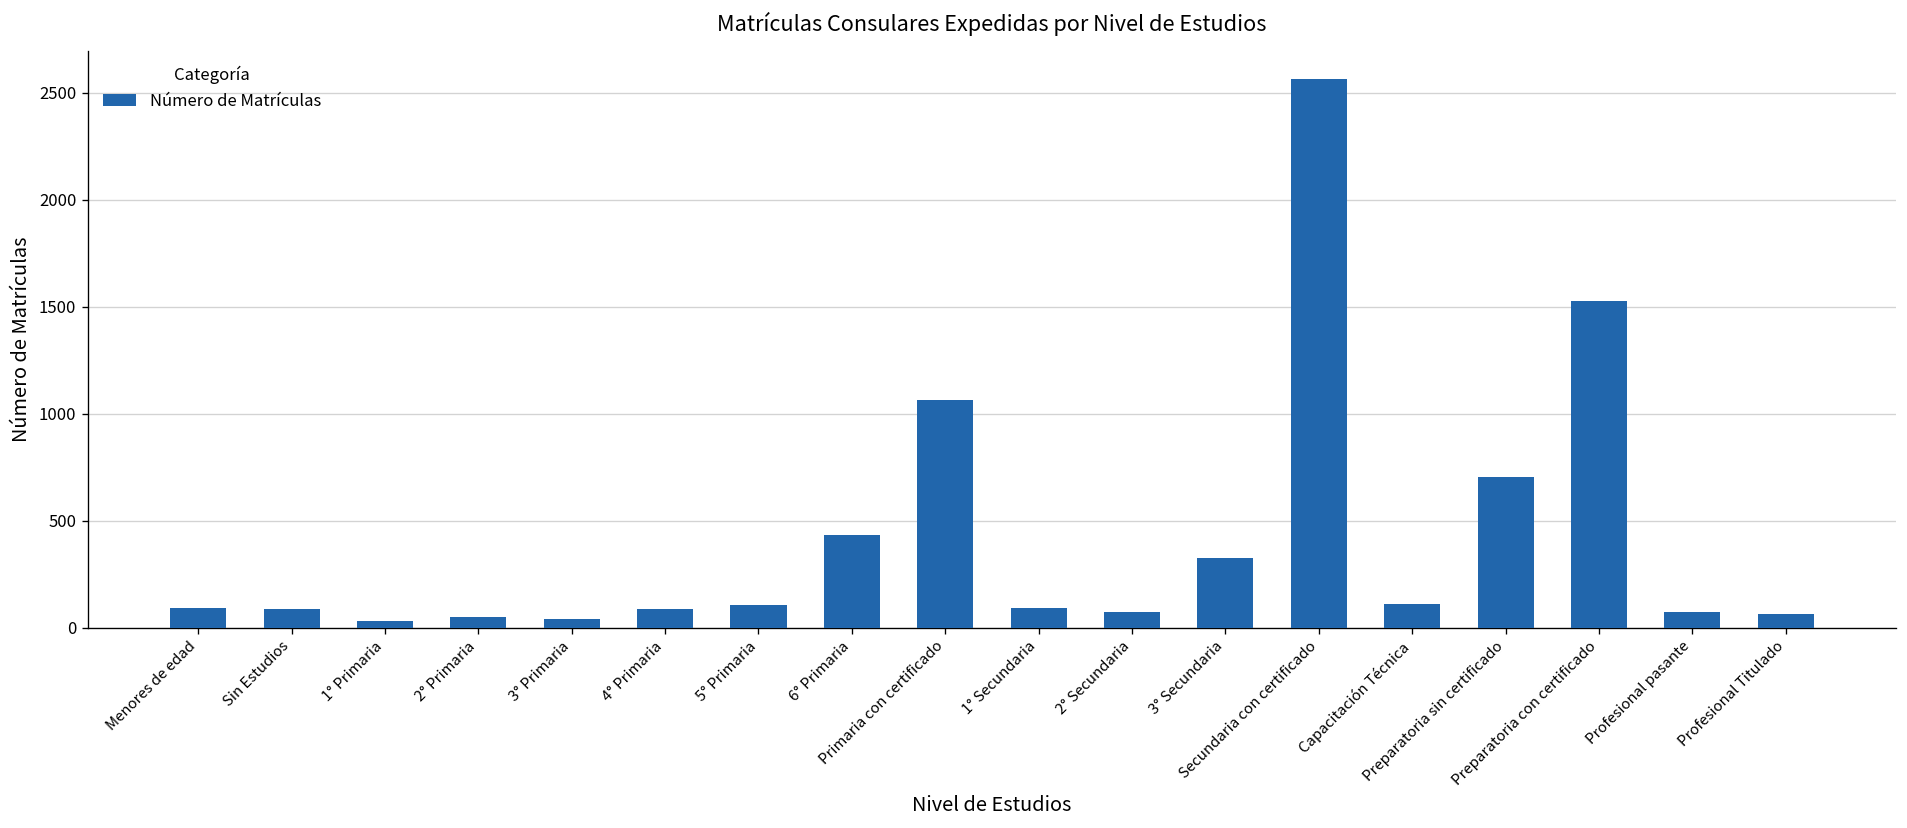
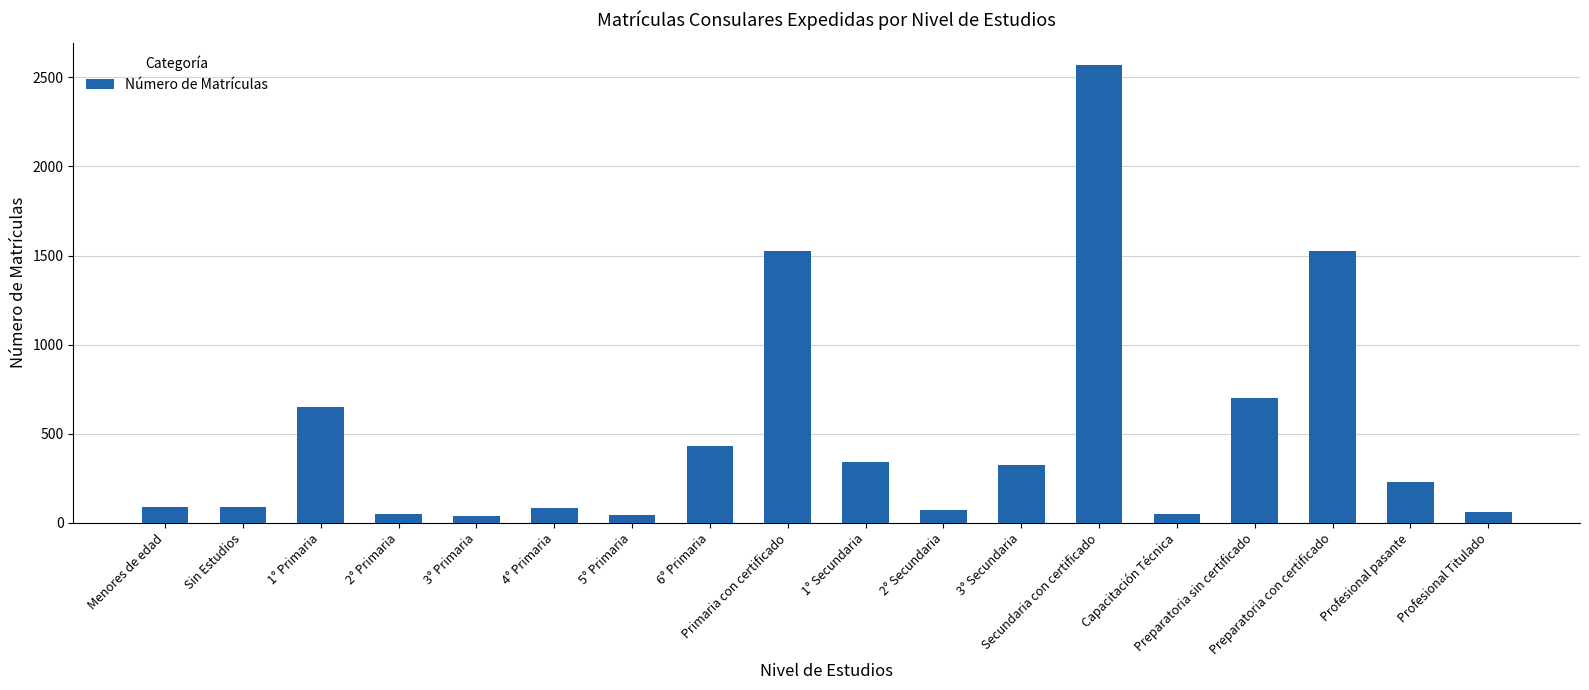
1° Primaria: 30 -> 650
5° Primaria: 110 -> 50
Primaria con certificado: 1070 -> 1520
1° Secundaria: 90 -> 340
Capacitación Técnica: 110 -> 50
Profesional pasante: 70 -> 230
